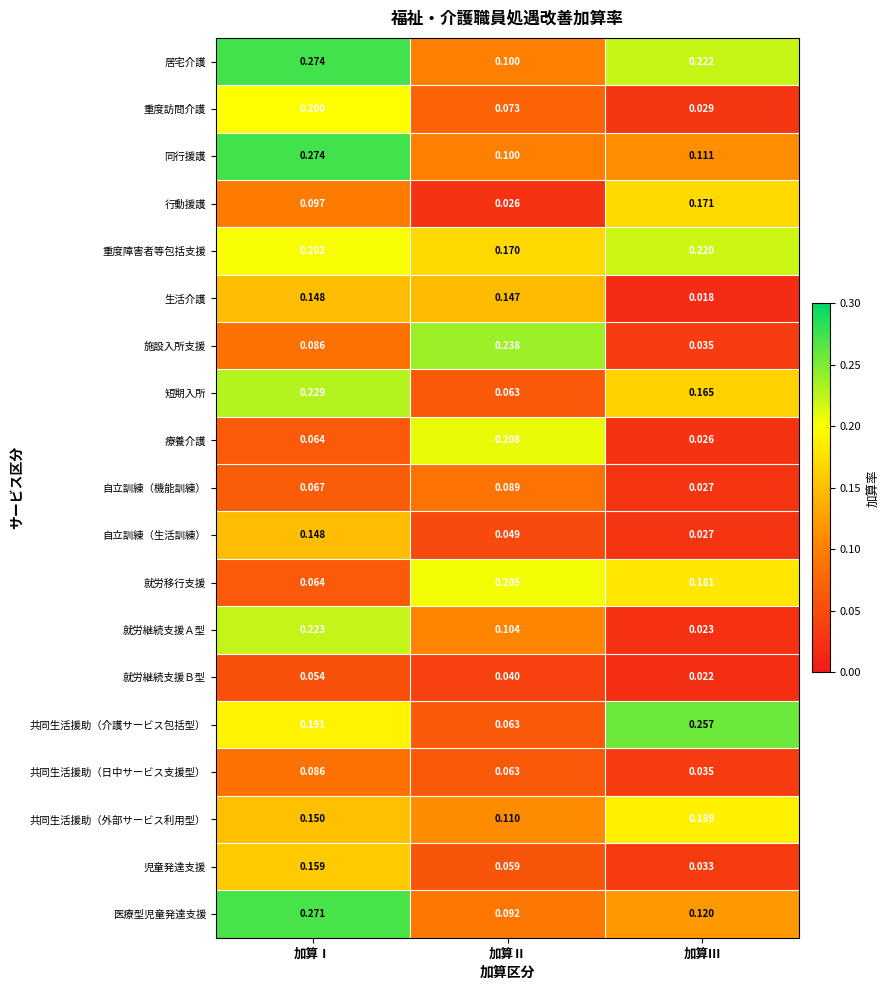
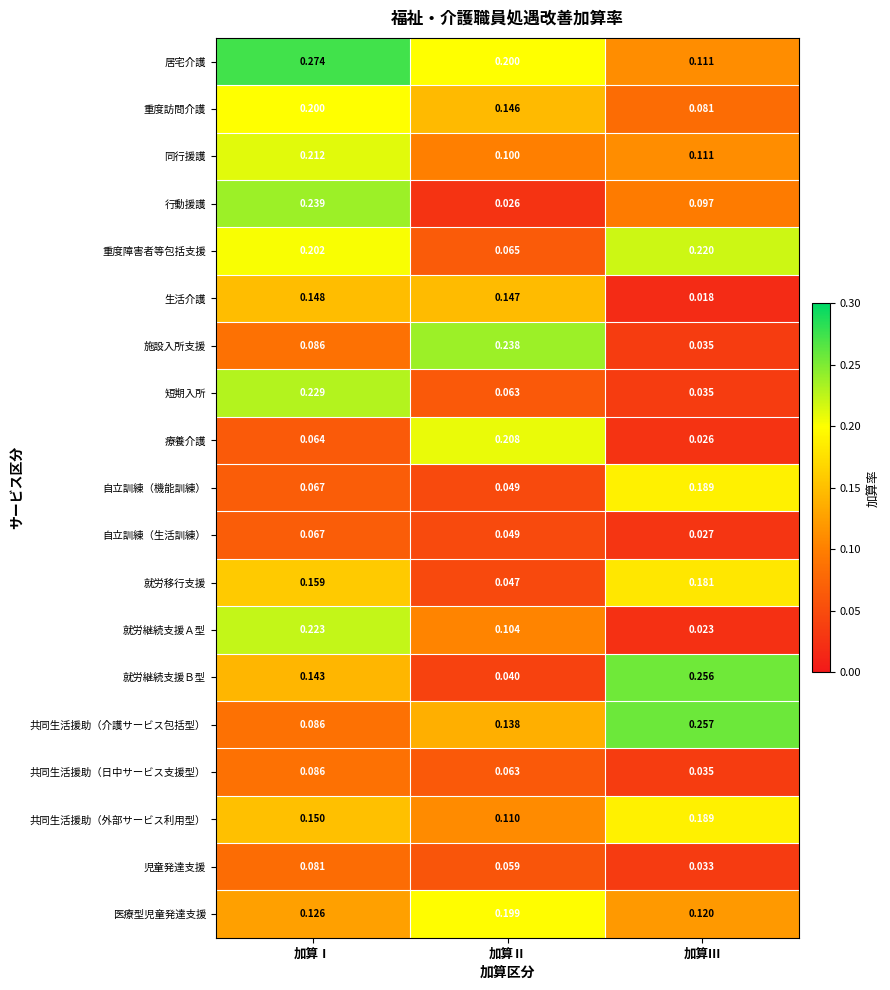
居宅介護, 加算Ⅱ: 0.100 -> 0.200
居宅介護, 加算Ⅲ: 0.222 -> 0.111
重度訪問介護, 加算Ⅱ: 0.073 -> 0.146
重度訪問介護, 加算Ⅲ: 0.029 -> 0.081
同行援護, 加算Ⅰ: 0.274 -> 0.212
行動援護, 加算Ⅰ: 0.097 -> 0.239
行動援護, 加算Ⅲ: 0.171 -> 0.097
重度障害者等包括支援, 加算Ⅱ: 0.170 -> 0.065
短期入所, 加算Ⅲ: 0.165 -> 0.035
自立訓練（機能訓練）, 加算Ⅱ: 0.089 -> 0.049
自立訓練（機能訓練）, 加算Ⅲ: 0.027 -> 0.189
自立訓練（生活訓練）, 加算Ⅰ: 0.148 -> 0.067
就労移行支援, 加算Ⅰ: 0.064 -> 0.159
就労移行支援, 加算Ⅱ: 0.205 -> 0.047
就労継続支援Ｂ型, 加算Ⅰ: 0.054 -> 0.143
就労継続支援Ｂ型, 加算Ⅲ: 0.022 -> 0.256
共同生活援助（介護サービス包括型）, 加算Ⅰ: 0.191 -> 0.086
共同生活援助（介護サービス包括型）, 加算Ⅱ: 0.063 -> 0.138
児童発達支援, 加算Ⅰ: 0.159 -> 0.081
医療型児童発達支援, 加算Ⅰ: 0.271 -> 0.126
医療型児童発達支援, 加算Ⅱ: 0.092 -> 0.199
